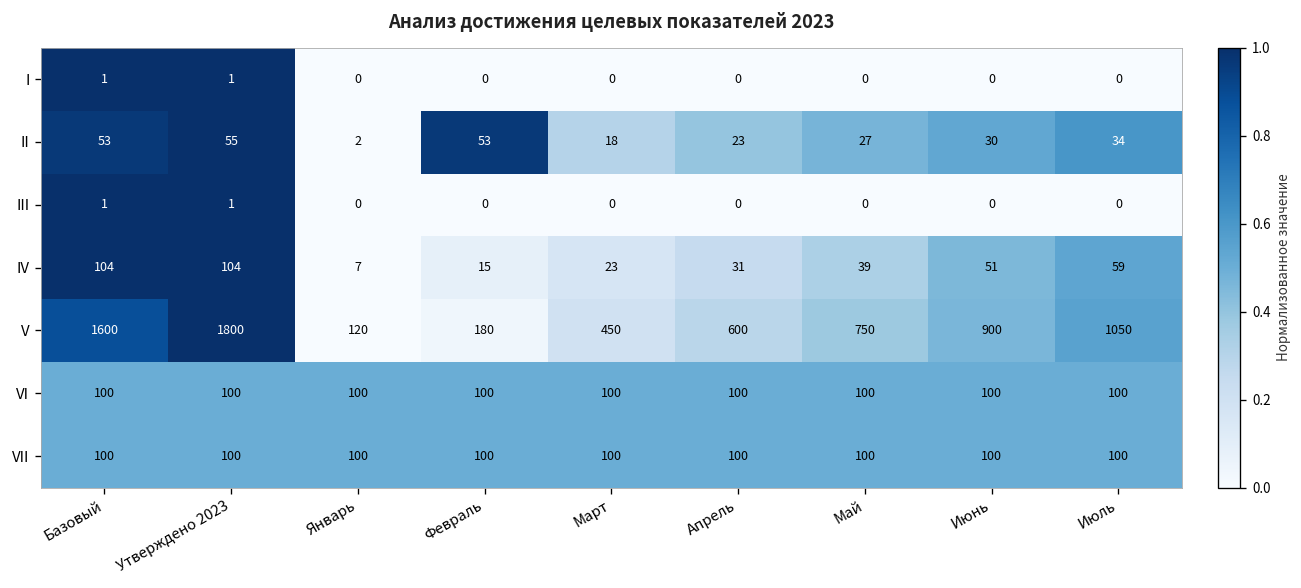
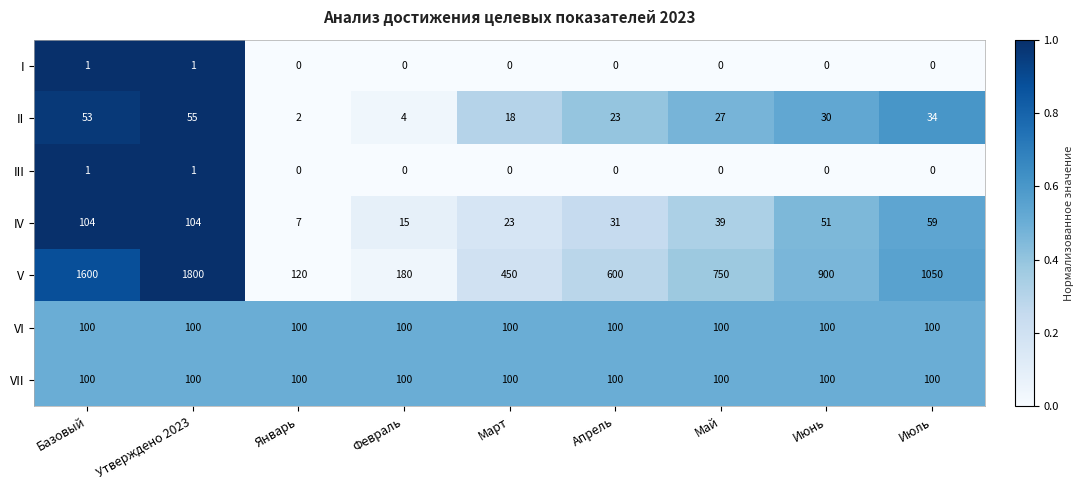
II, Февраль: 53 -> 4
